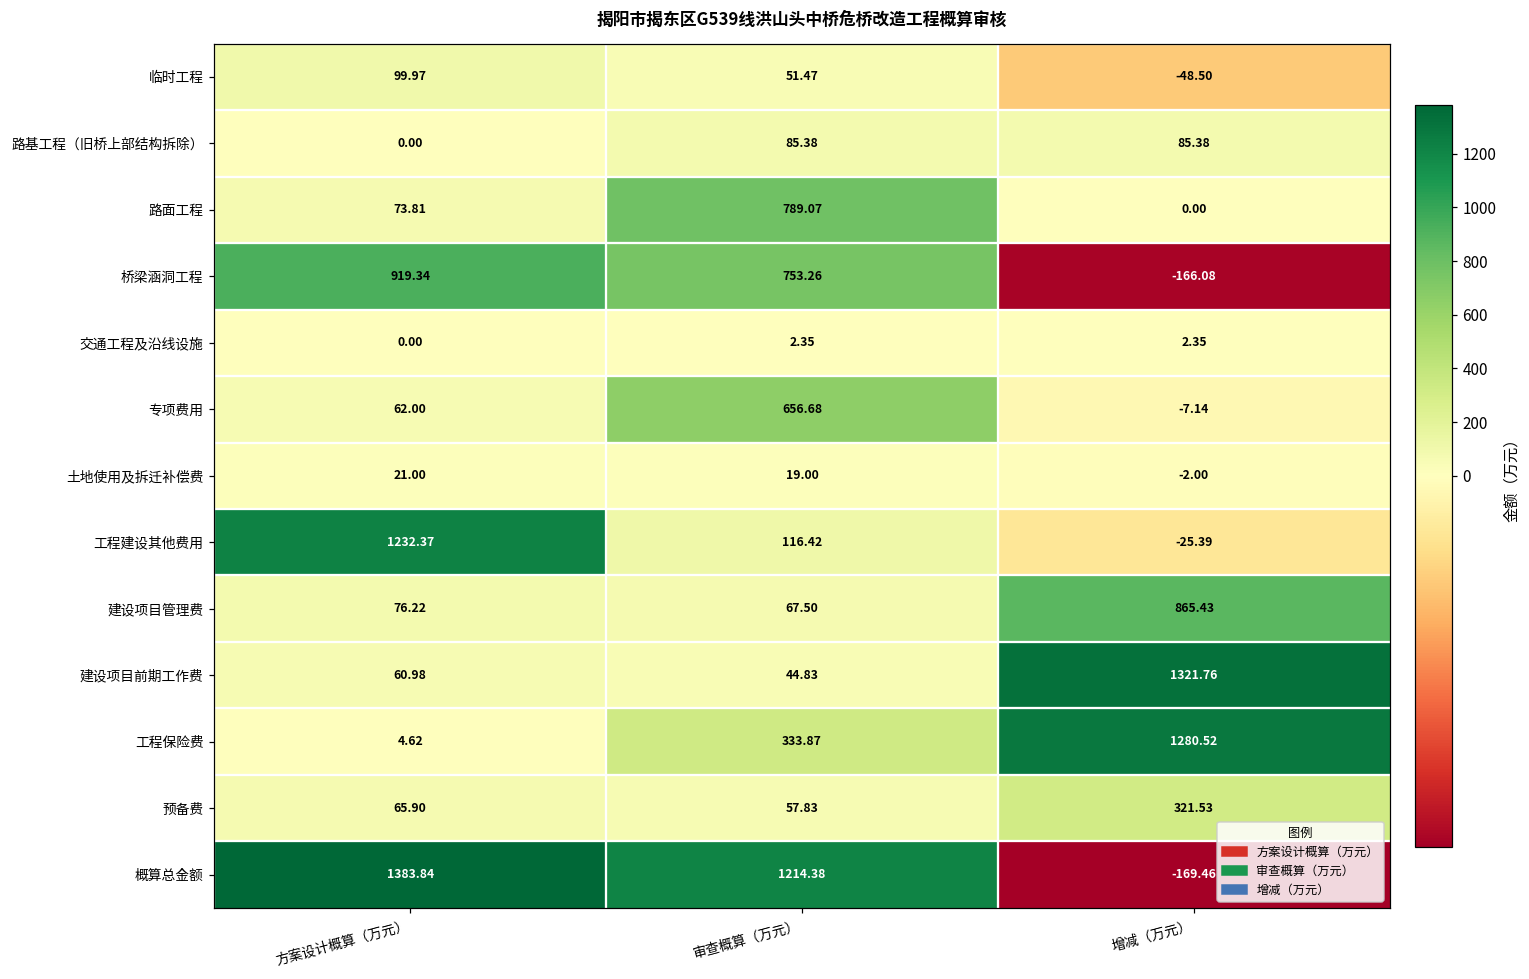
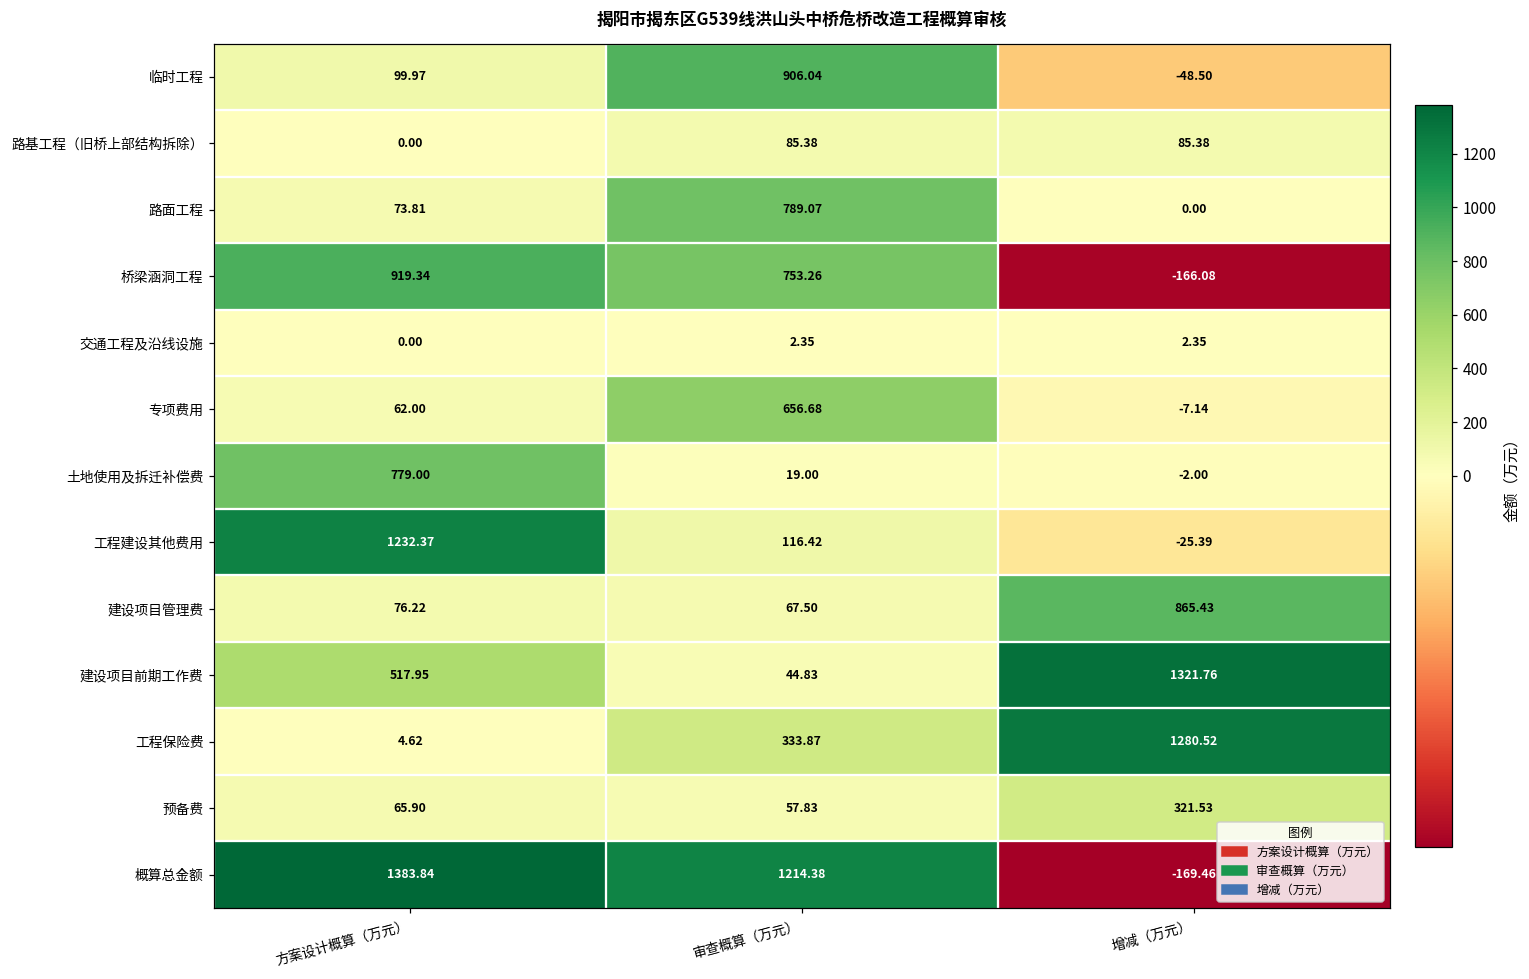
临时工程, 审查概算（万元）: 51.47 -> 906.04
土地使用及拆迁补偿费, 方案设计概算（万元）: 21.00 -> 779.00
建设项目前期工作费, 方案设计概算（万元）: 60.98 -> 517.95
